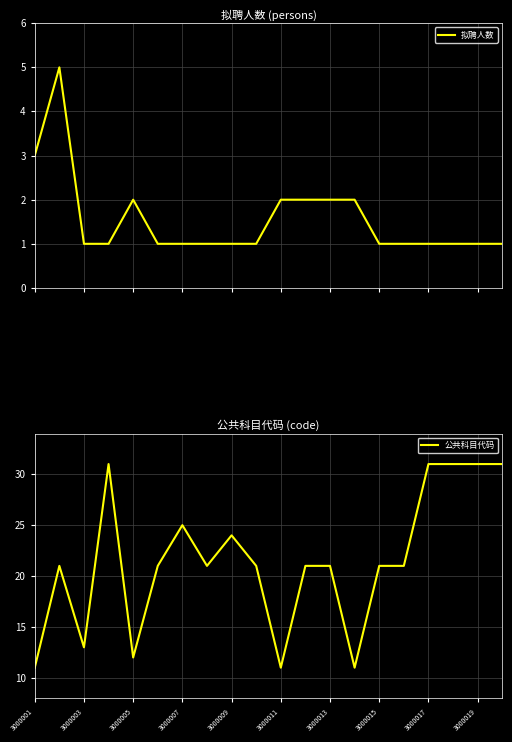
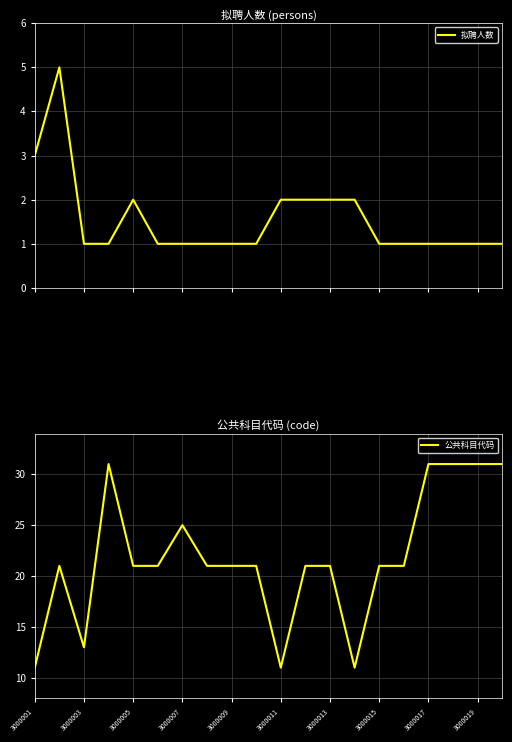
公共科目代码 (code), 3000005: 12 -> 21
公共科目代码 (code), 3000009: 24 -> 21
